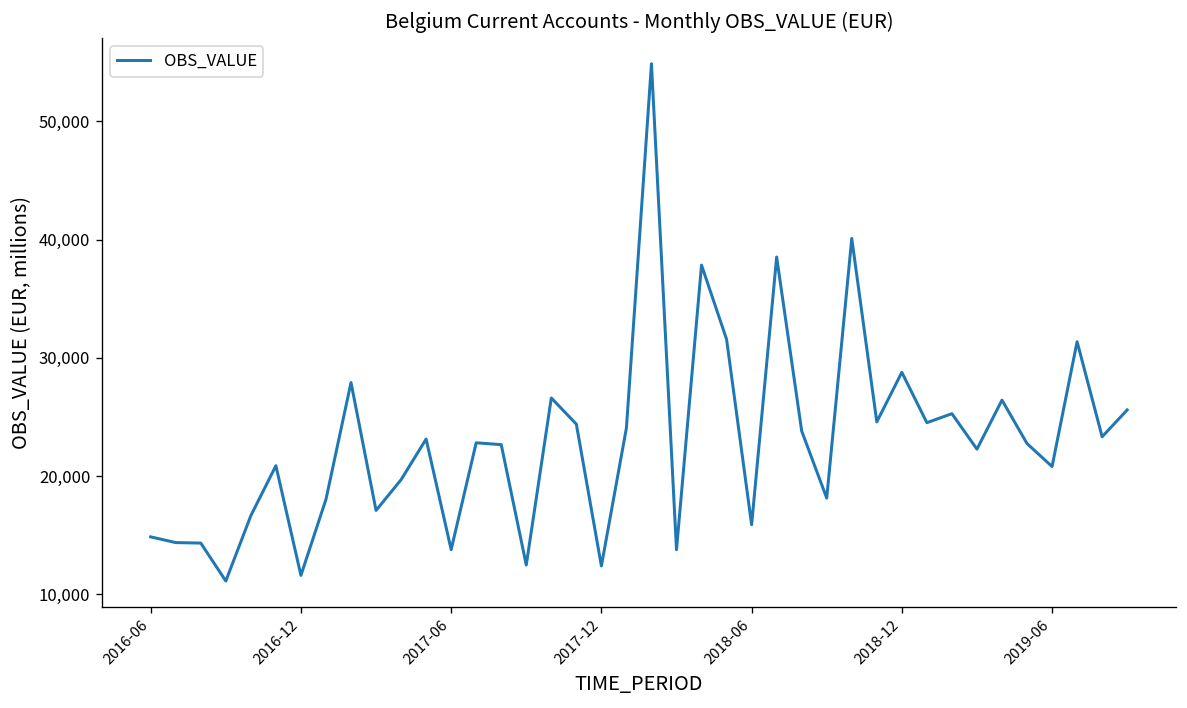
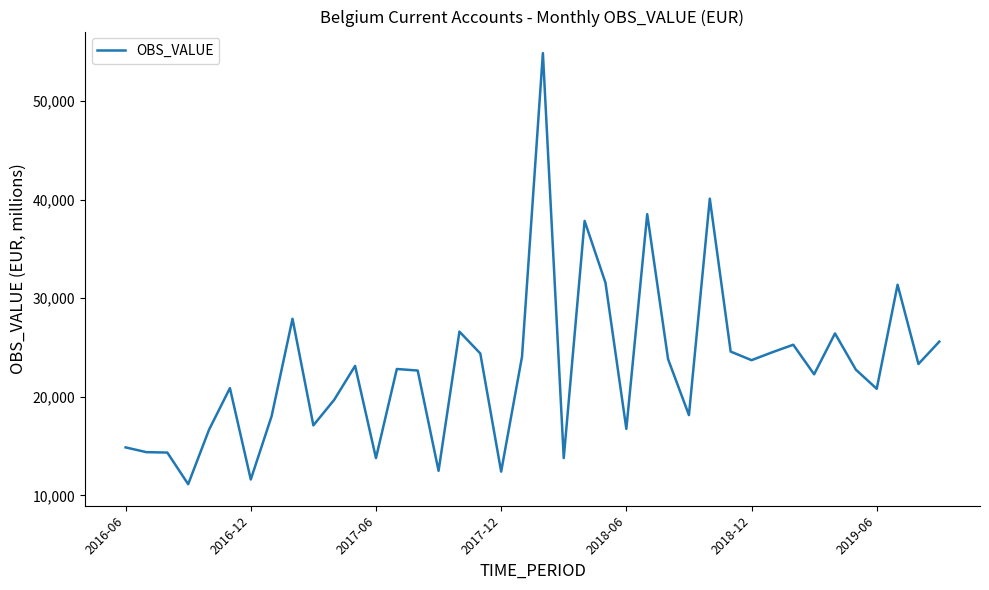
2018-06: 16,000 -> 17,000
2018-12: 29,000 -> 24,000
